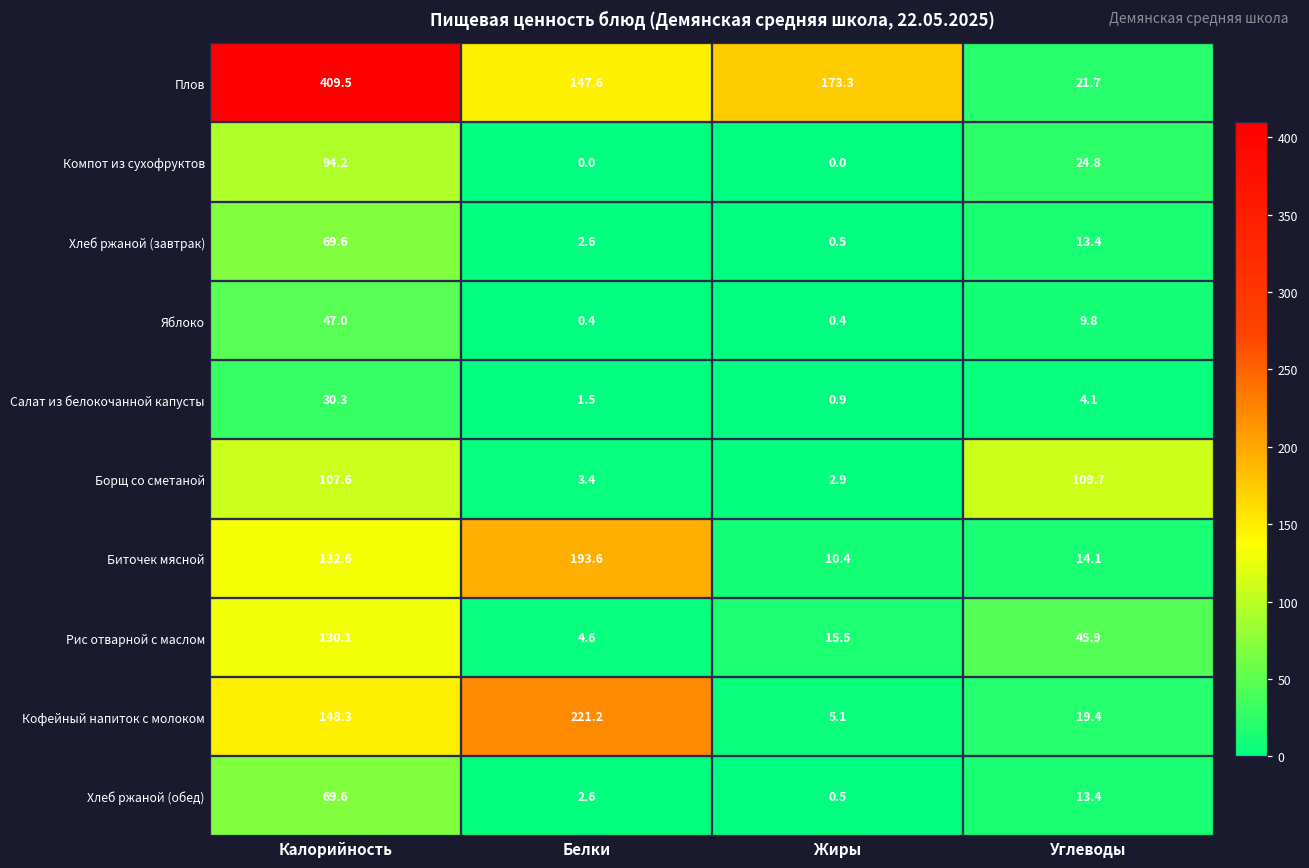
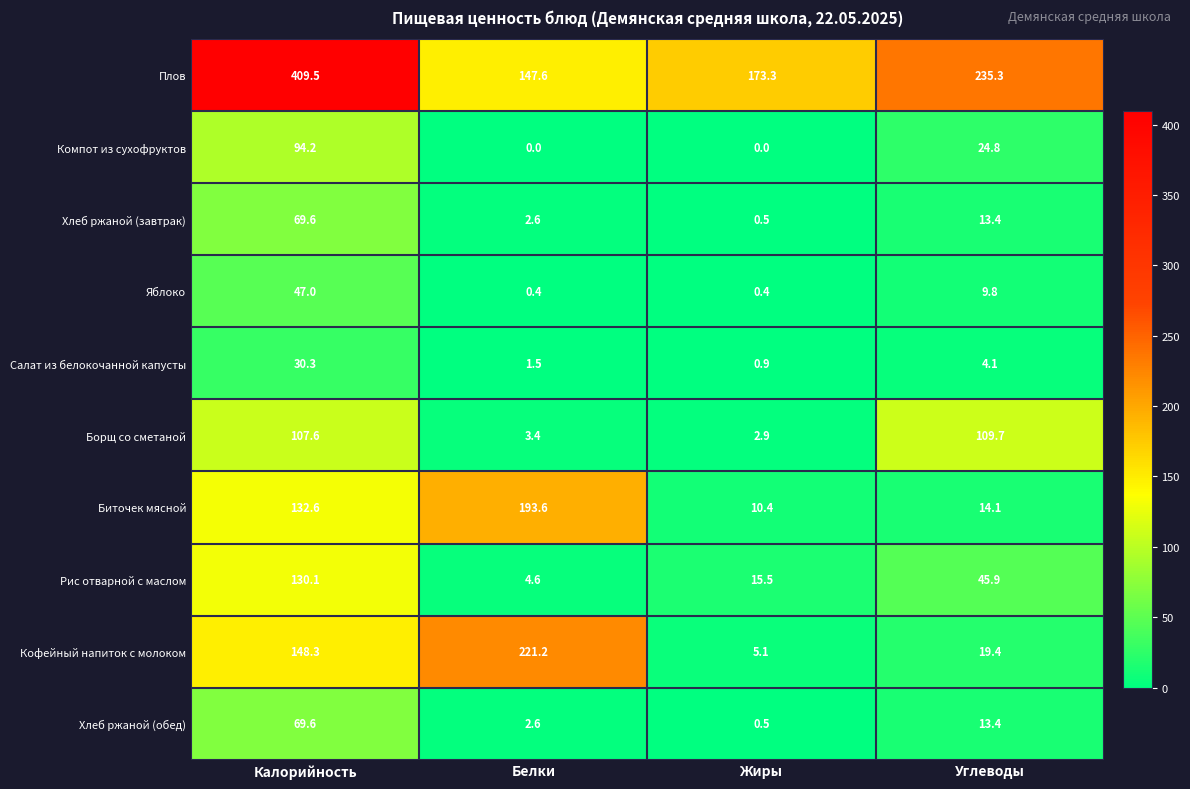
Плов, Углеводы: 21.7 -> 235.3
